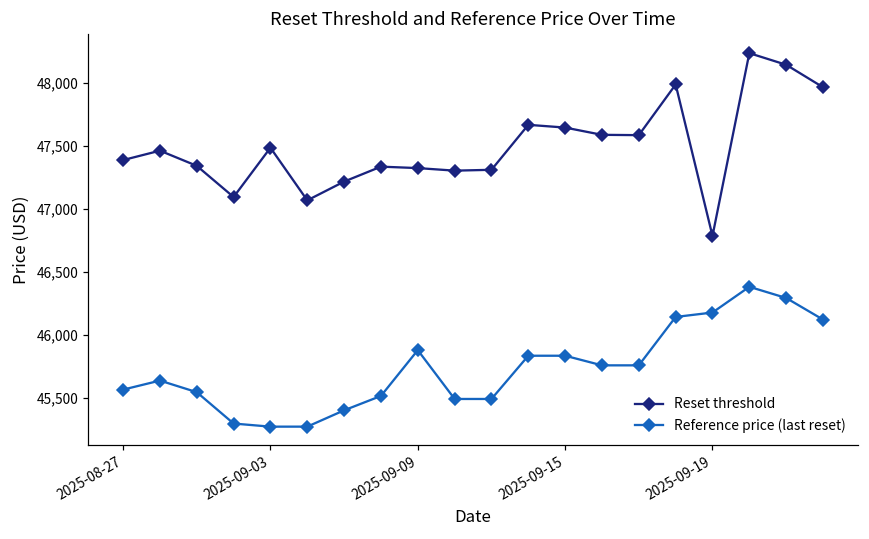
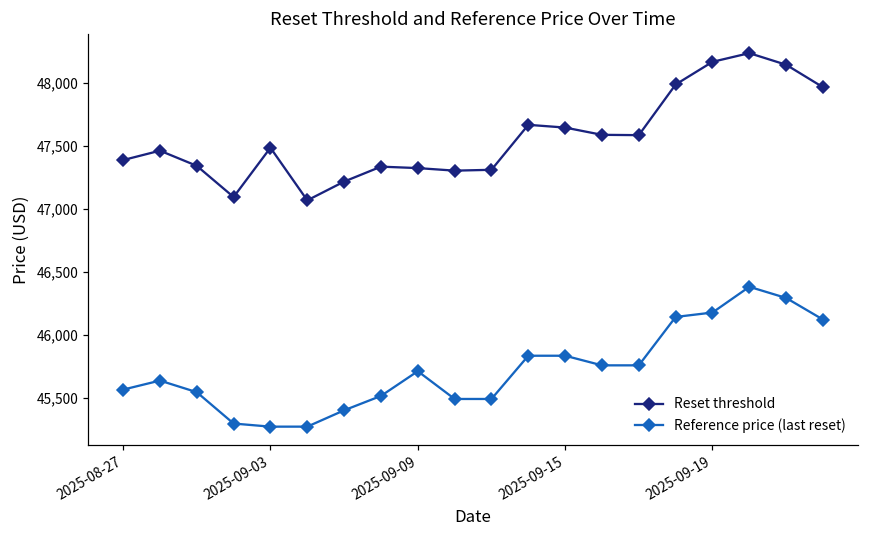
Reference price (last reset), 2025-09-09: 45,880 -> 45,710
Reset threshold, 2025-09-19: 46,790 -> 48,170
